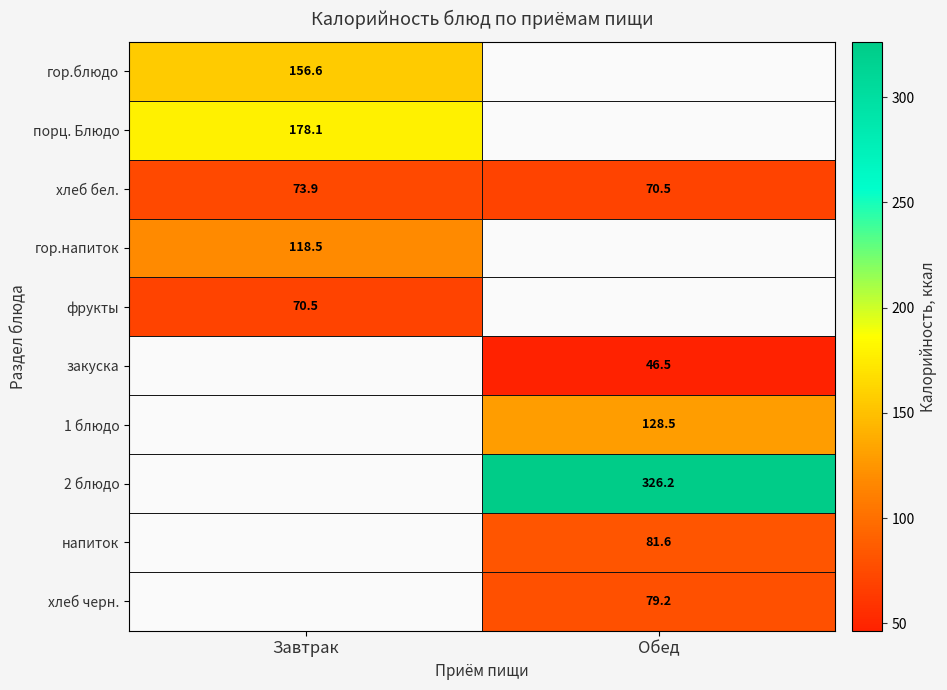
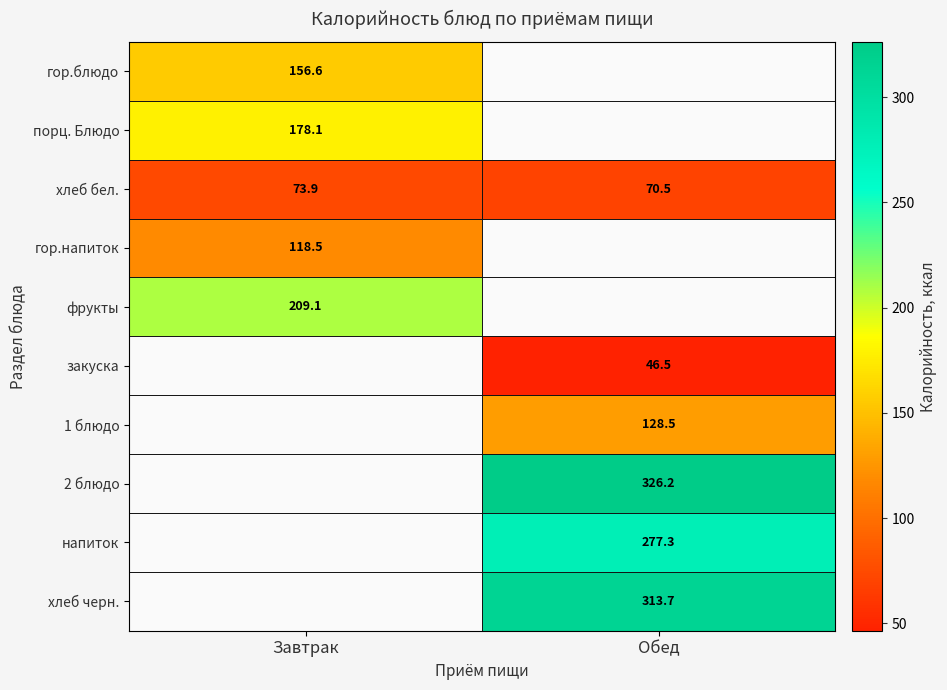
фрукты, Завтрак: 70.5 -> 209.1
напиток, Обед: 81.6 -> 277.3
хлеб черн., Обед: 79.2 -> 313.7
